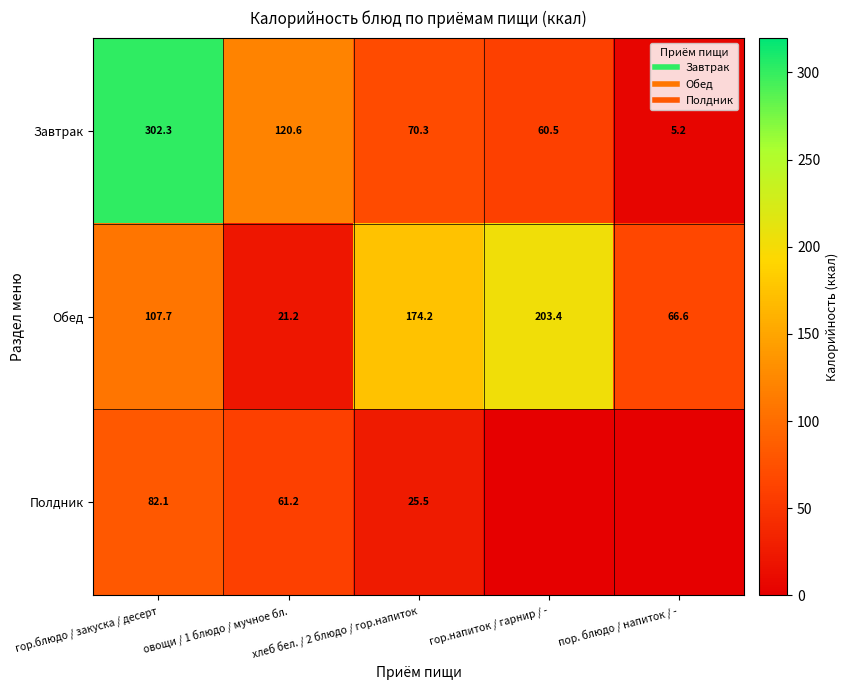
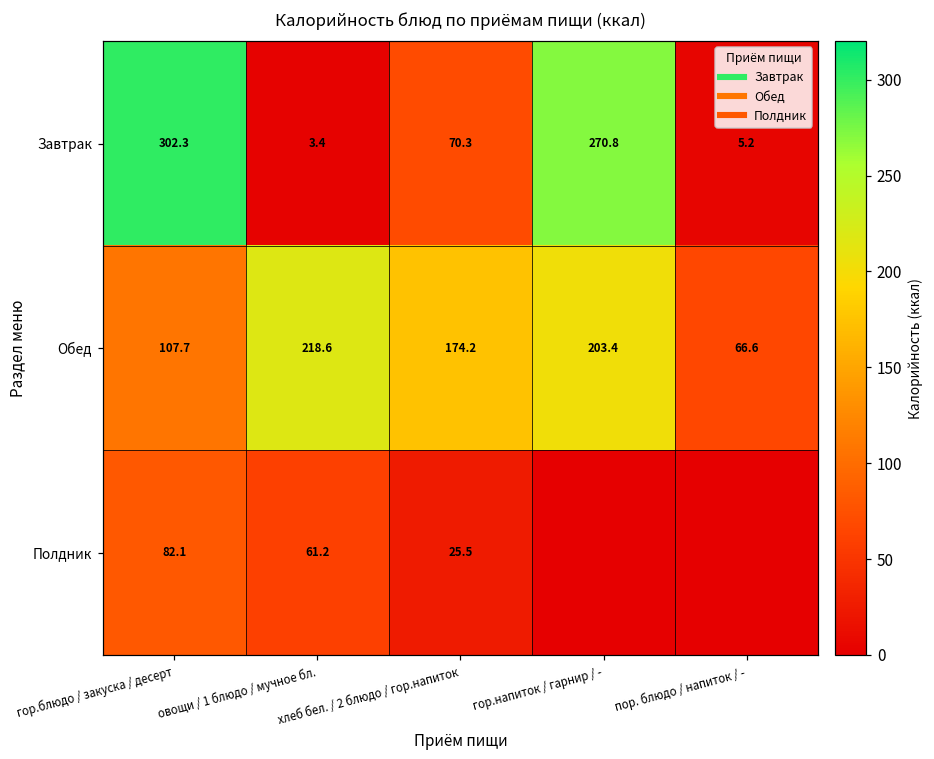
Завтрак, овощи / 1 блюдо / мучное бл.: 120.6 -> 3.4
Завтрак, гор.напиток / гарнир / -: 60.5 -> 270.8
Обед, овощи / 1 блюдо / мучное бл.: 21.2 -> 218.6
